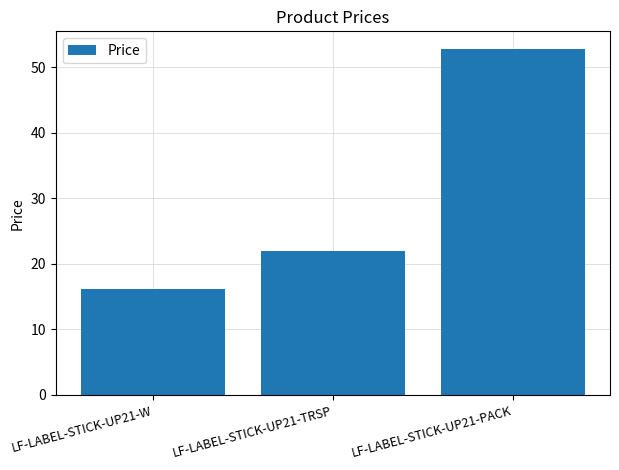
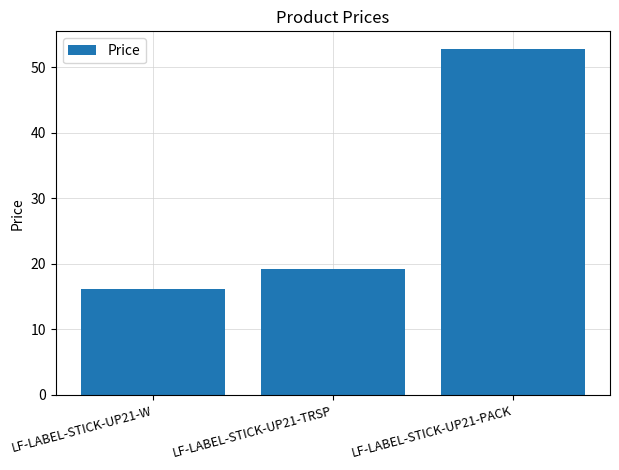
LF-LABEL-STICK-UP21-TRSP: 22 -> 19
